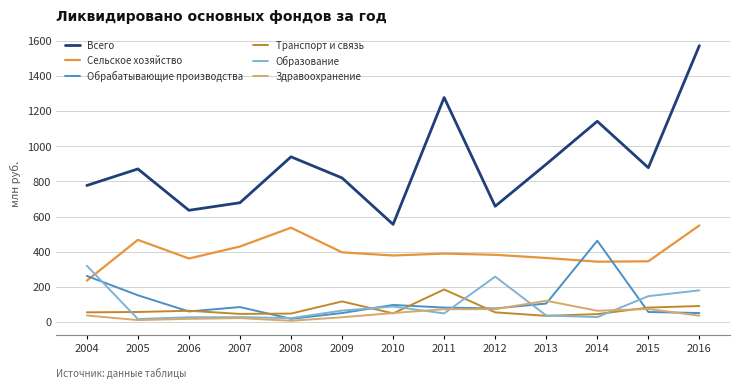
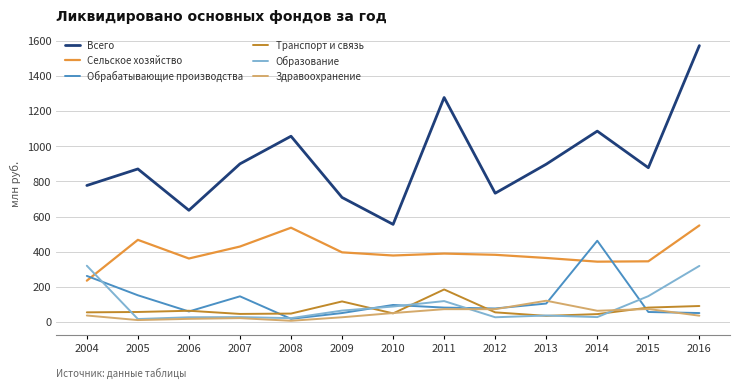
Всего, 2007: 680 -> 900
Обрабатывающие производства, 2007: 90 -> 150
Всего, 2008: 940 -> 1060
Всего, 2009: 820 -> 710
Образование, 2011: 50 -> 120
Всего, 2012: 660 -> 730
Образование, 2012: 260 -> 30
Всего, 2014: 1140 -> 1090
Образование, 2016: 180 -> 320
